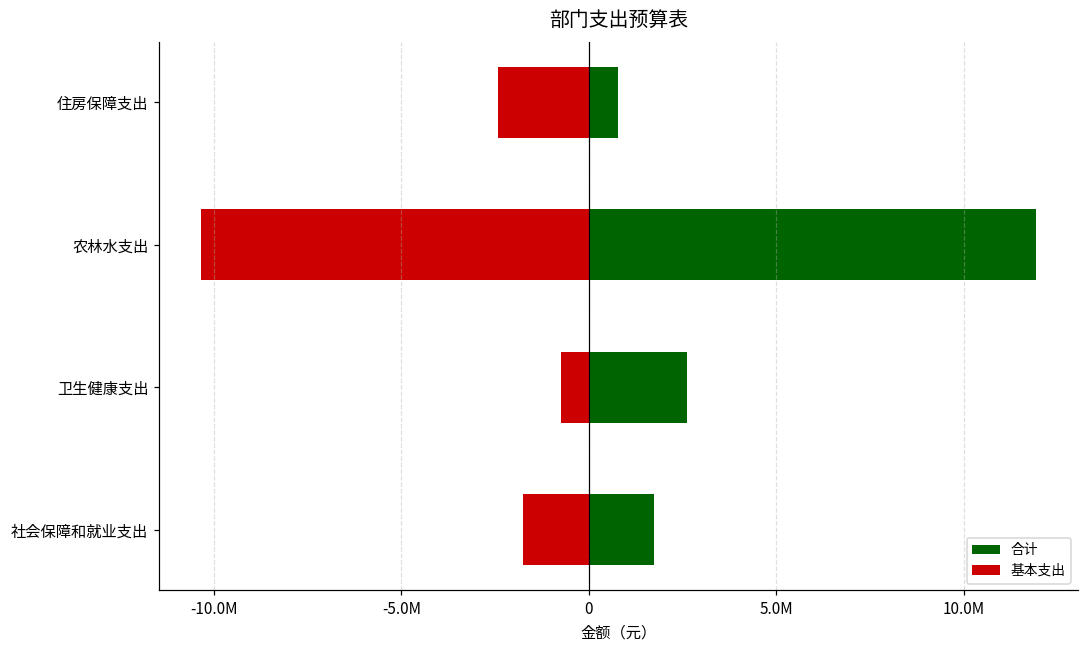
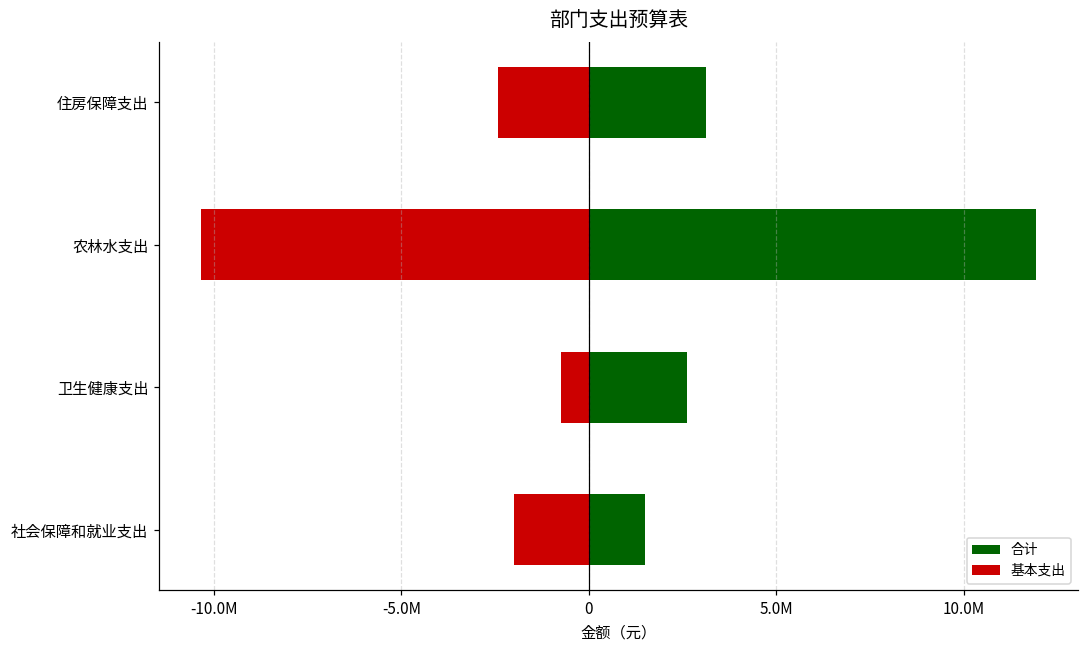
合计, 住房保障支出: 800000 -> 3100000
合计, 社会保障和就业支出: 1700000 -> 1500000
基本支出, 社会保障和就业支出: -1700000 -> -2000000
